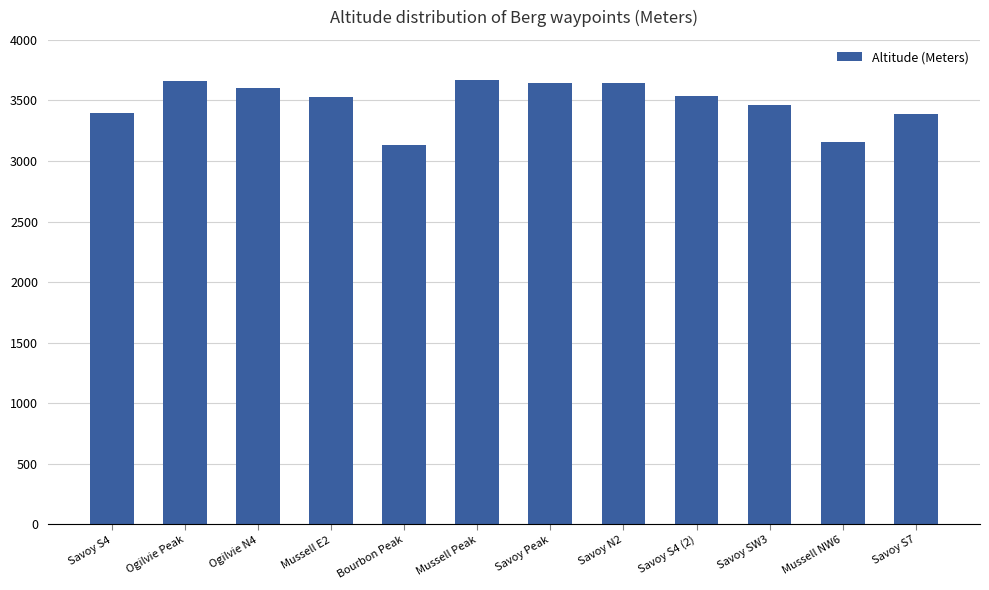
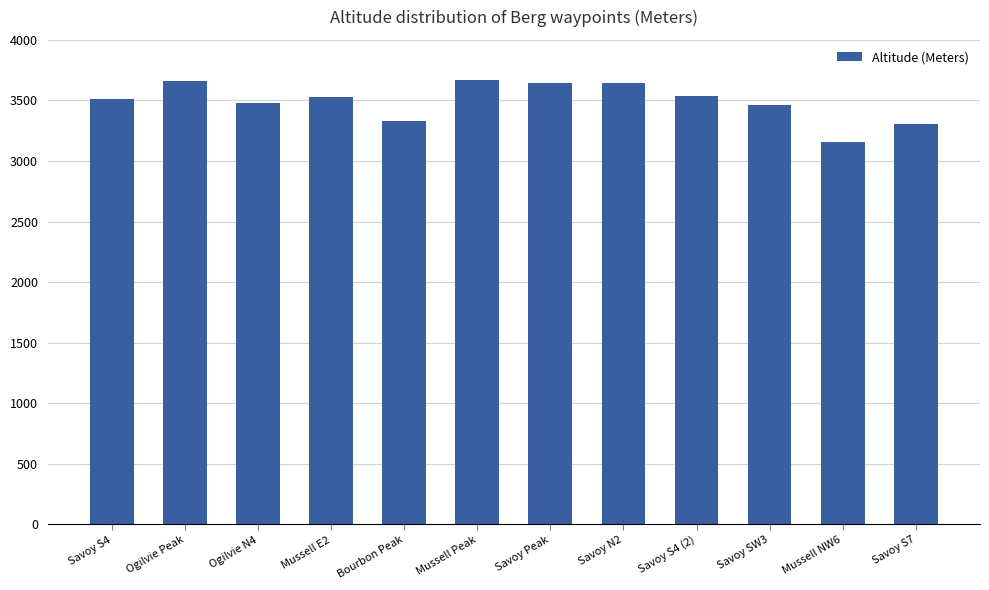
Savoy S4: 3400 -> 3510
Ogilvie N4: 3600 -> 3480
Bourbon Peak: 3130 -> 3330
Savoy S7: 3390 -> 3310
